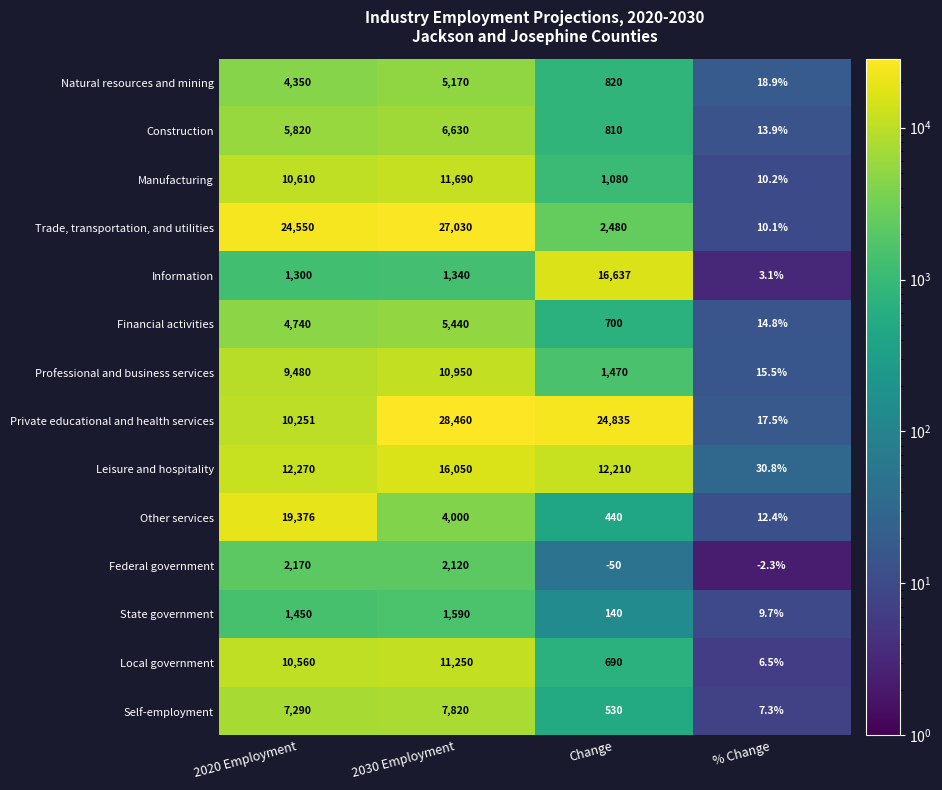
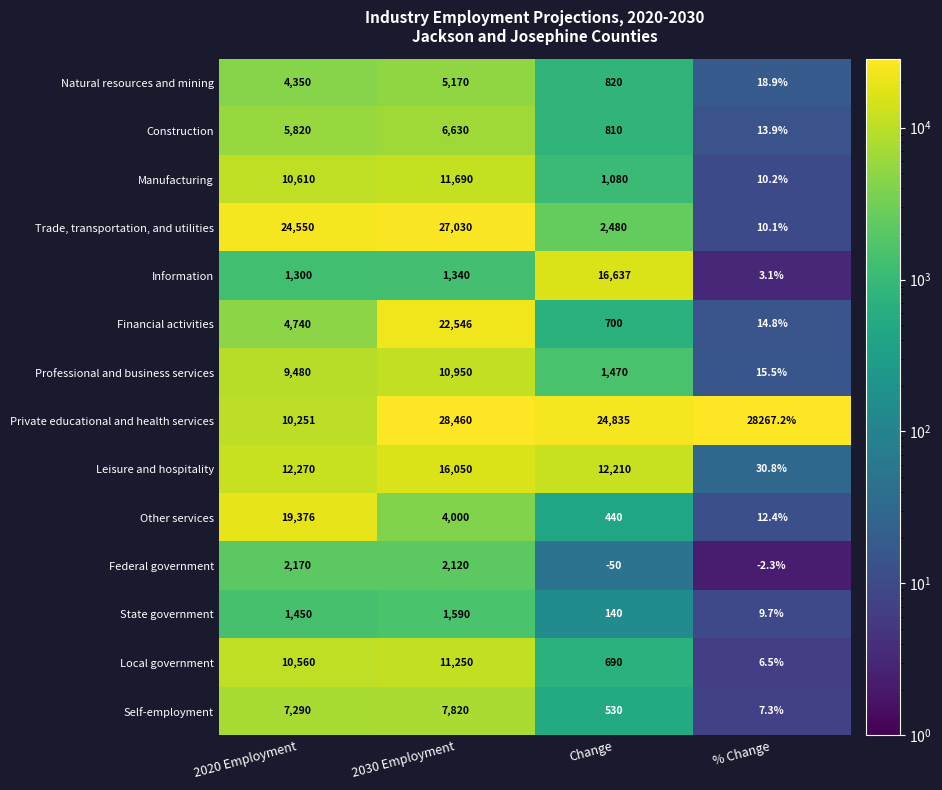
Financial activities, 2030 Employment: 5,440 -> 22,546
Private educational and health services, % Change: 17.5% -> 28267.2%
